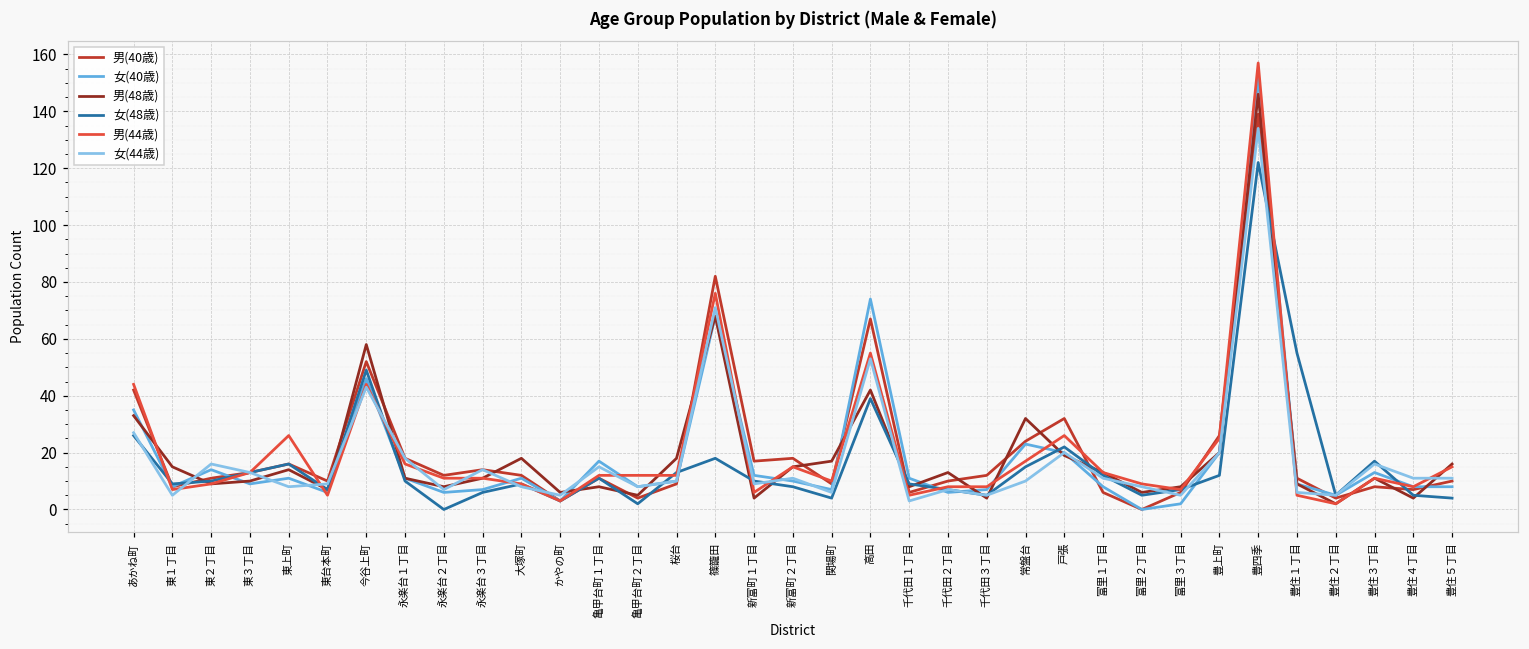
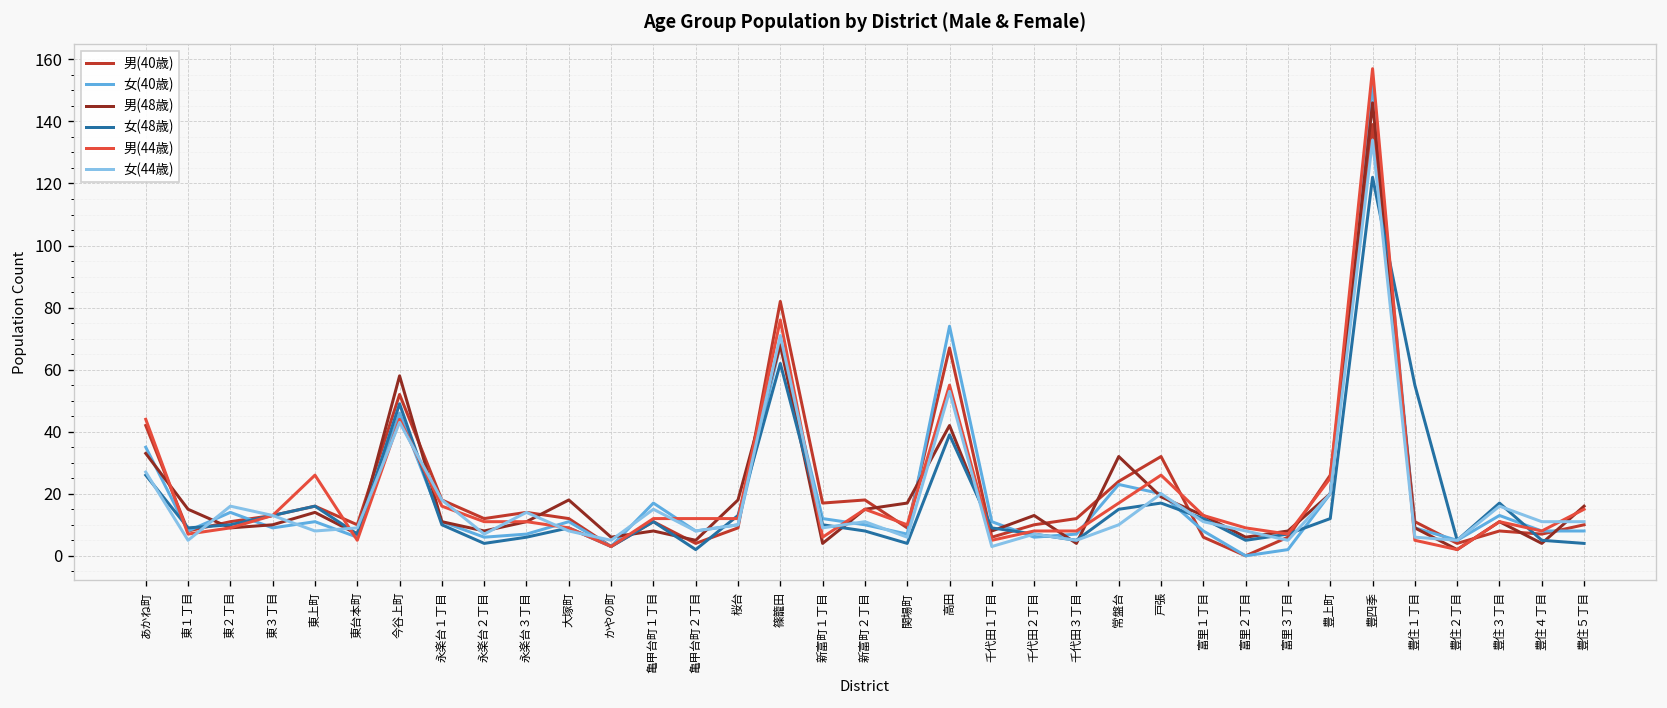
女(48歳), 永楽台２丁目: 0 -> 4
女(48歳), 篠籠田: 18 -> 62
女(48歳), 戸張: 22 -> 17
